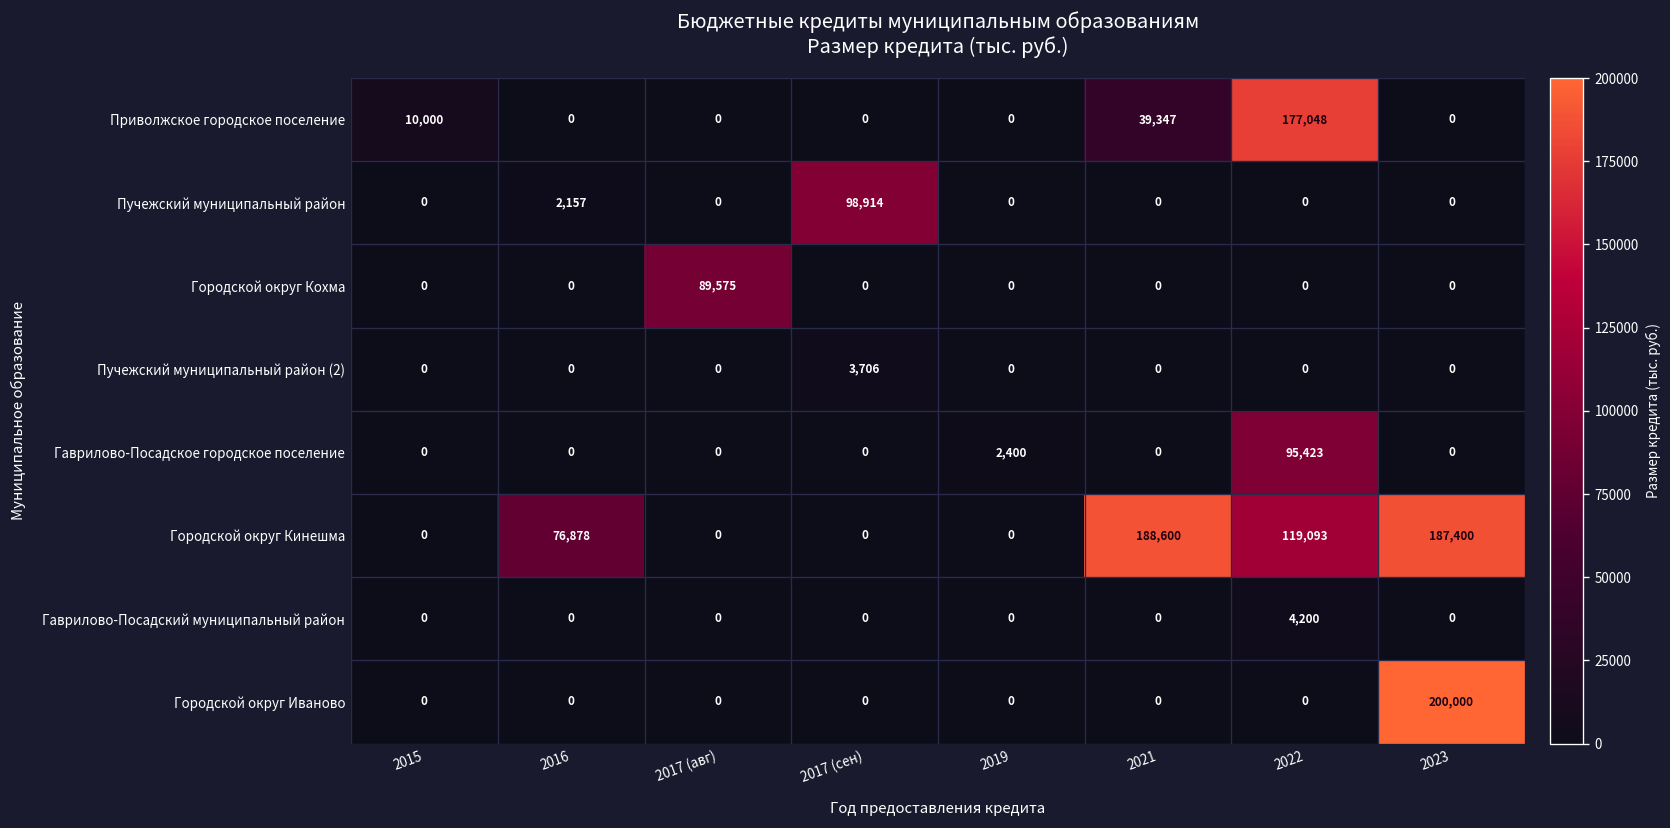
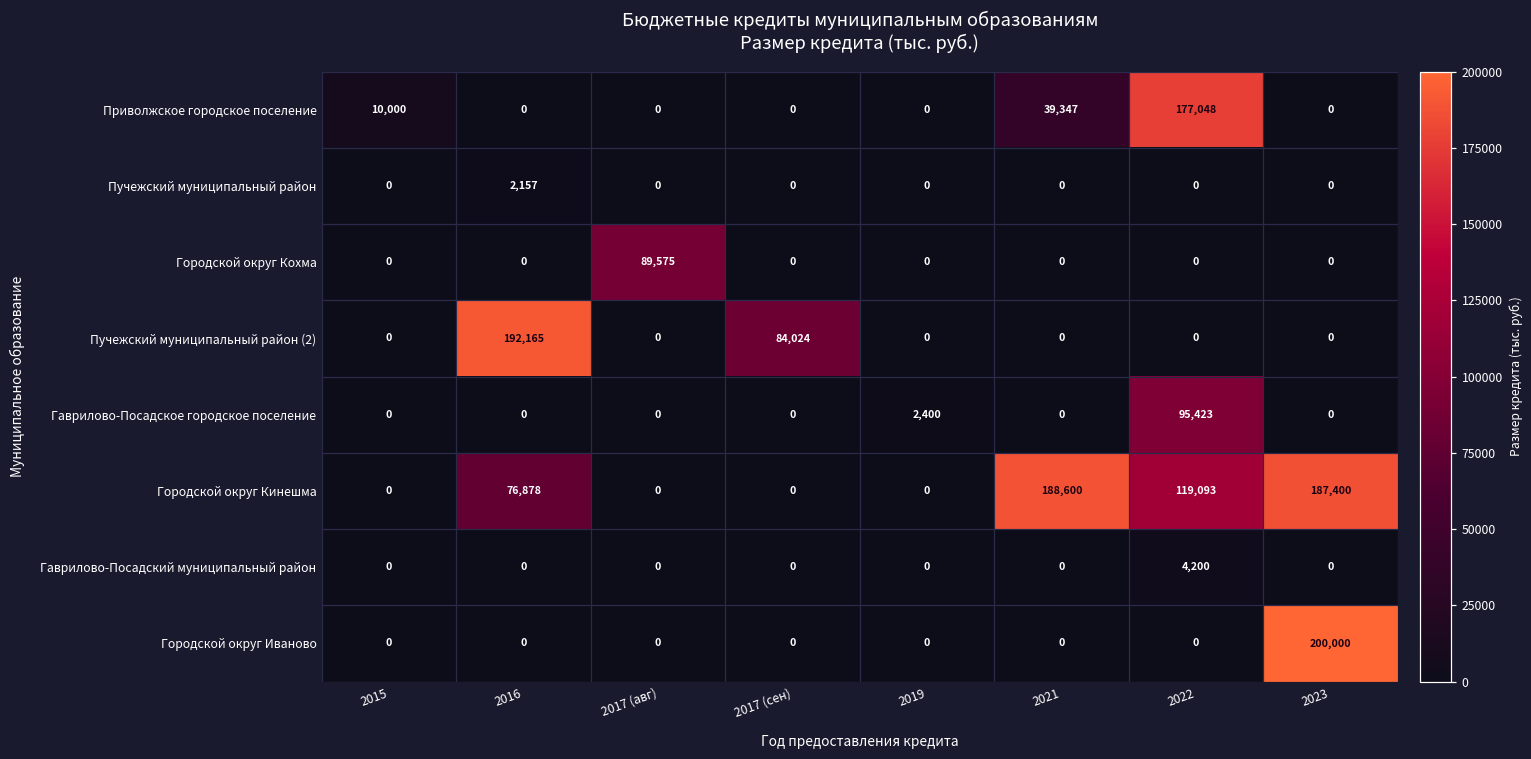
Пучежский муниципальный район, 2017 (сен): 98,914 -> 0
Пучежский муниципальный район (2), 2016: 0 -> 192,165
Пучежский муниципальный район (2), 2017 (сен): 3,706 -> 84,024
